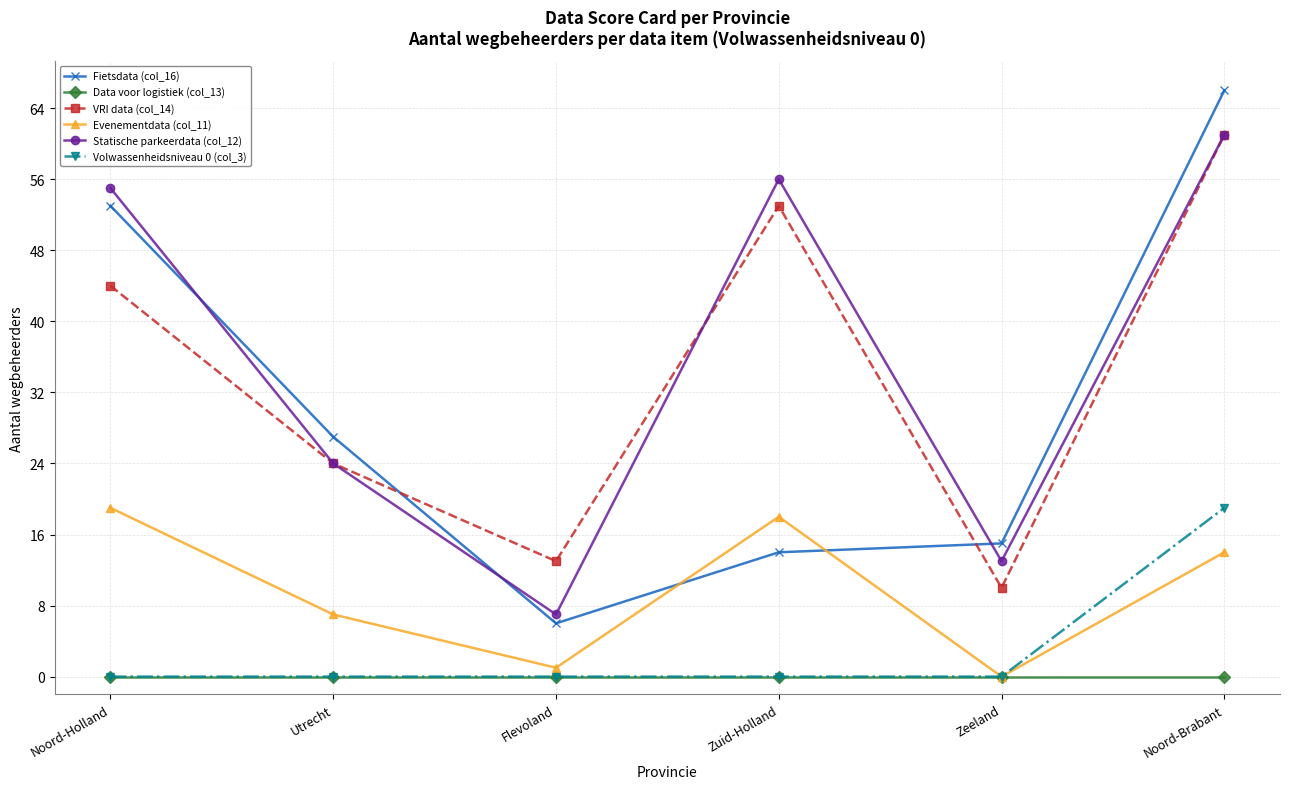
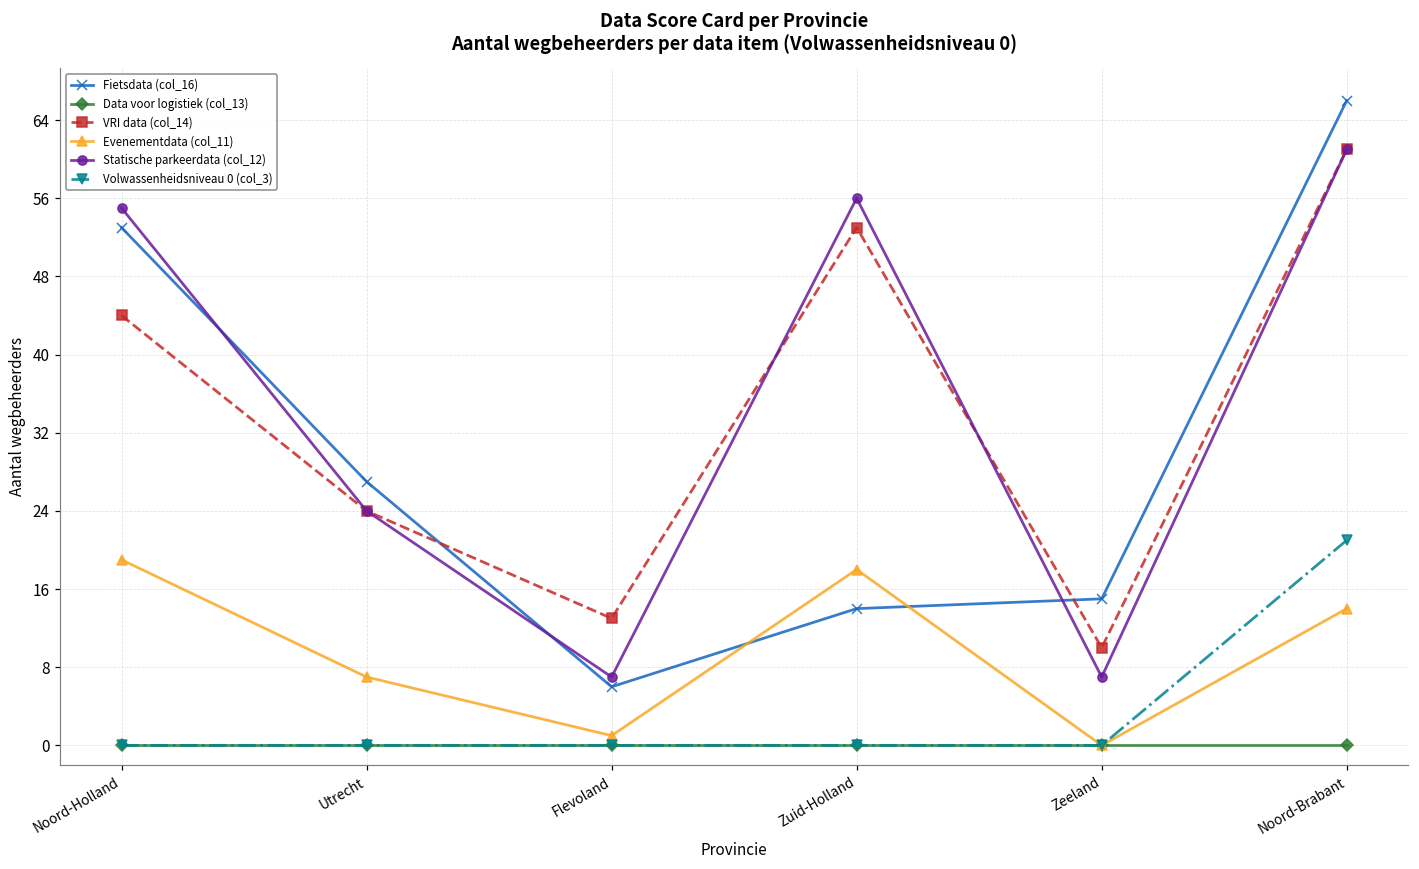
Statische parkeerdata (col_12), Zeeland: 13 -> 7
Volwassenheidsniveau 0 (col_3), Noord-Brabant: 19 -> 21
